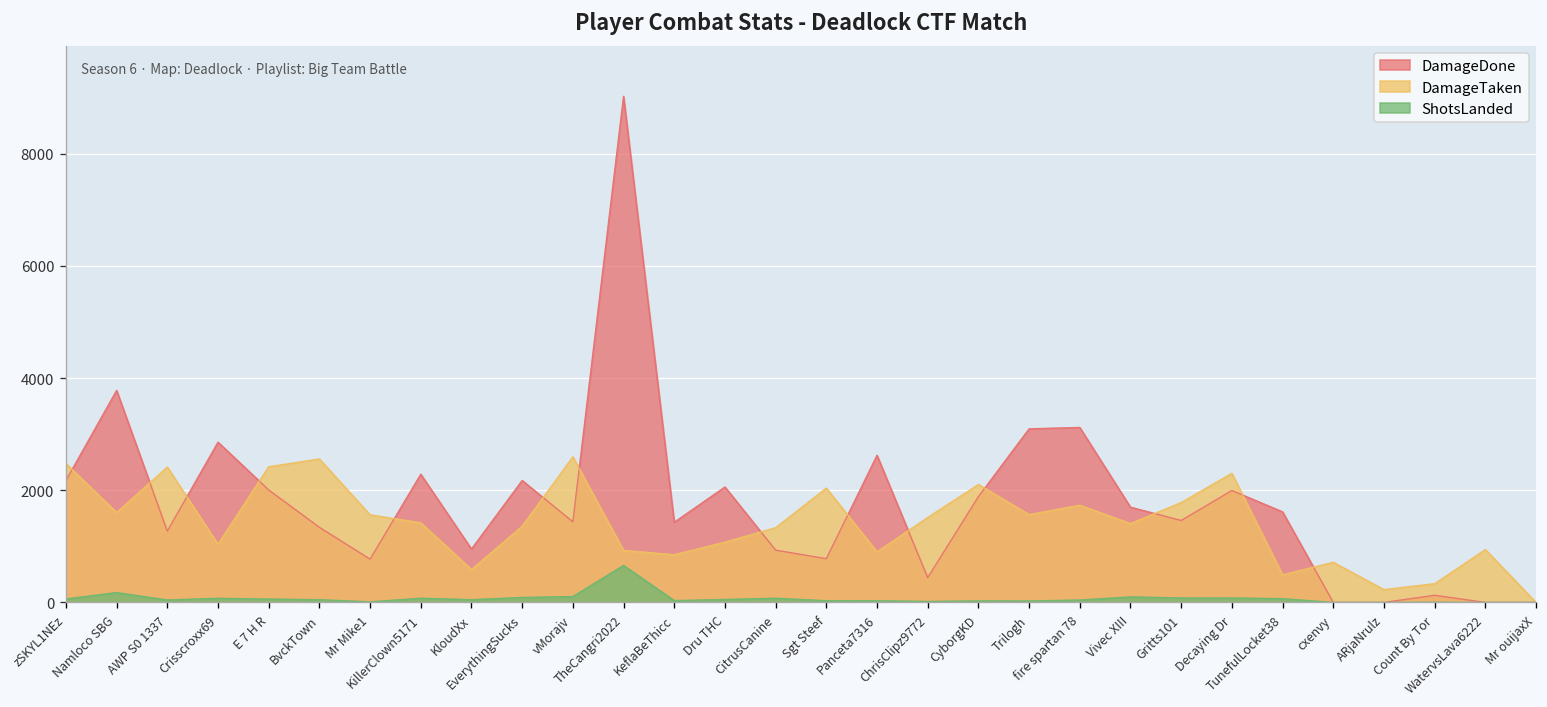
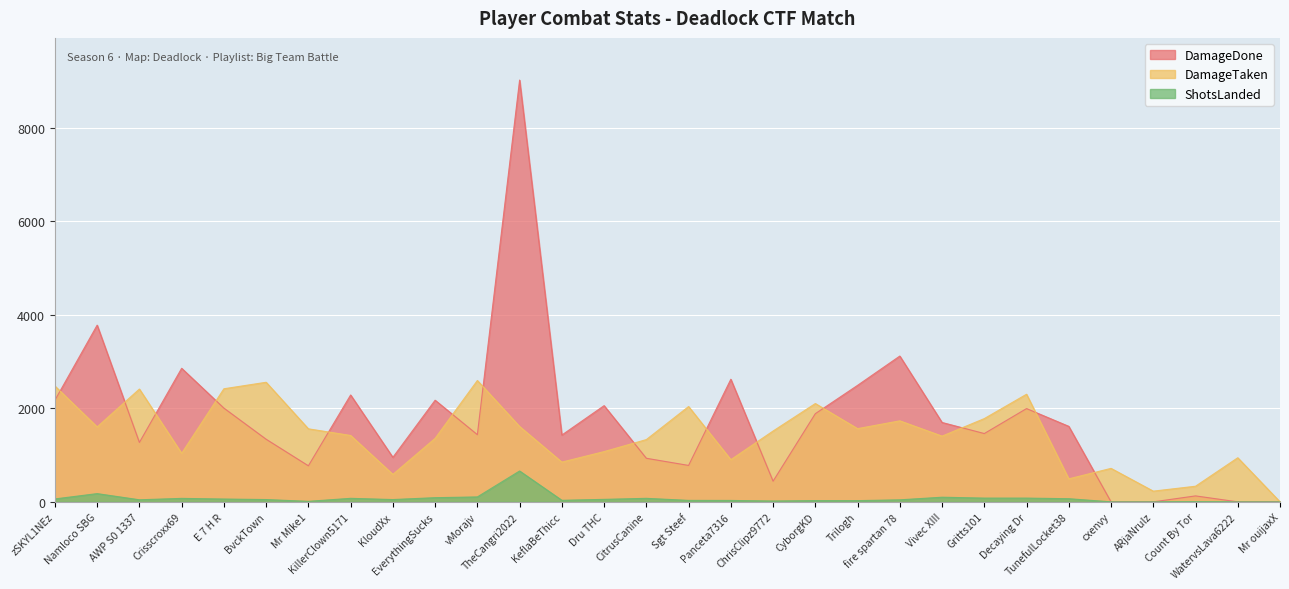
DamageTaken, TheCangri2022: 900 -> 1600
DamageDone, Trilogh: 3100 -> 2500
